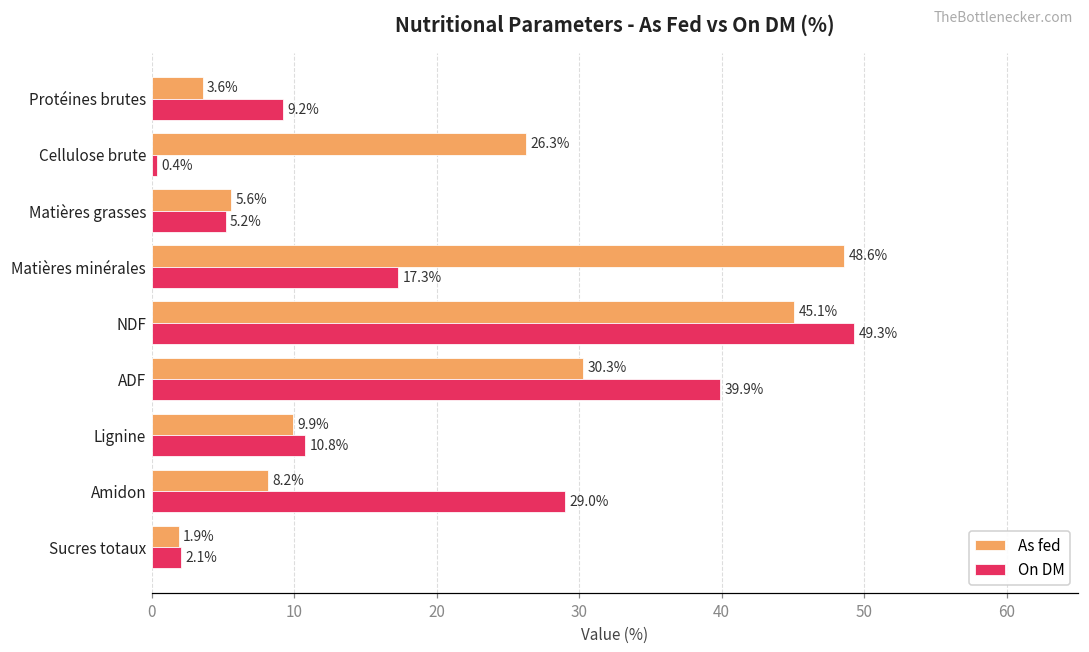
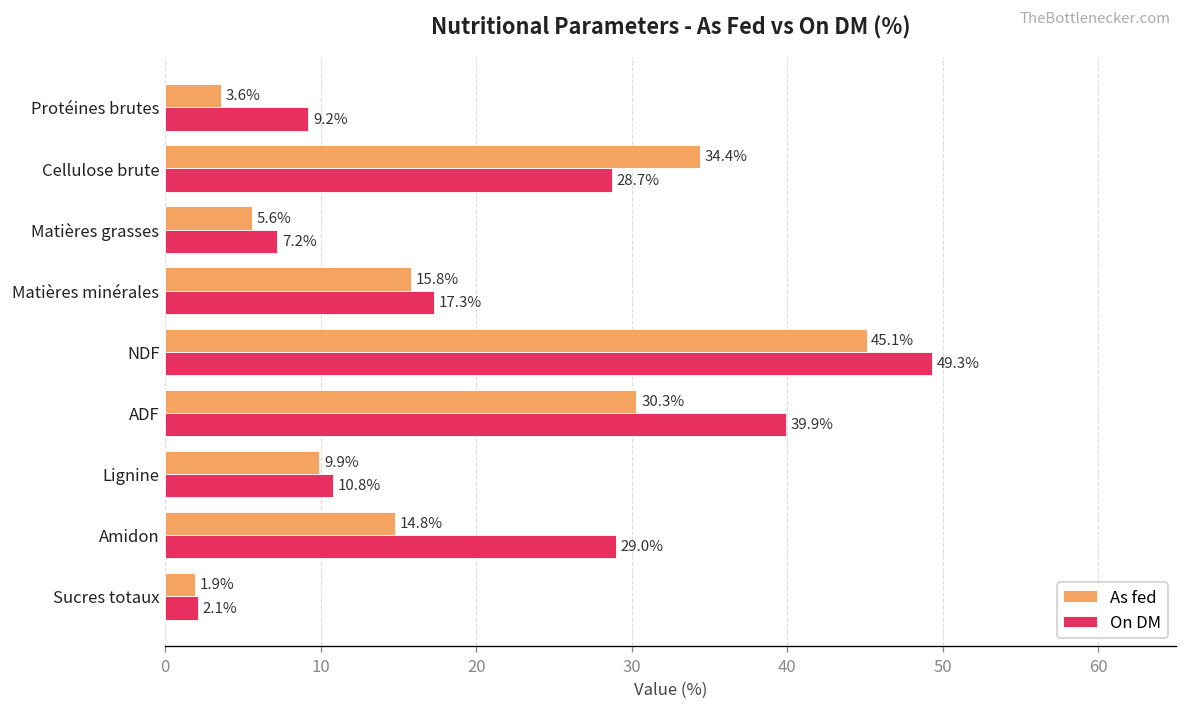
As fed, Cellulose brute: 26.3% -> 34.4%
On DM, Cellulose brute: 0.4% -> 28.7%
On DM, Matières grasses: 5.2% -> 7.2%
As fed, Matières minérales: 48.6% -> 15.8%
As fed, Amidon: 8.2% -> 14.8%
